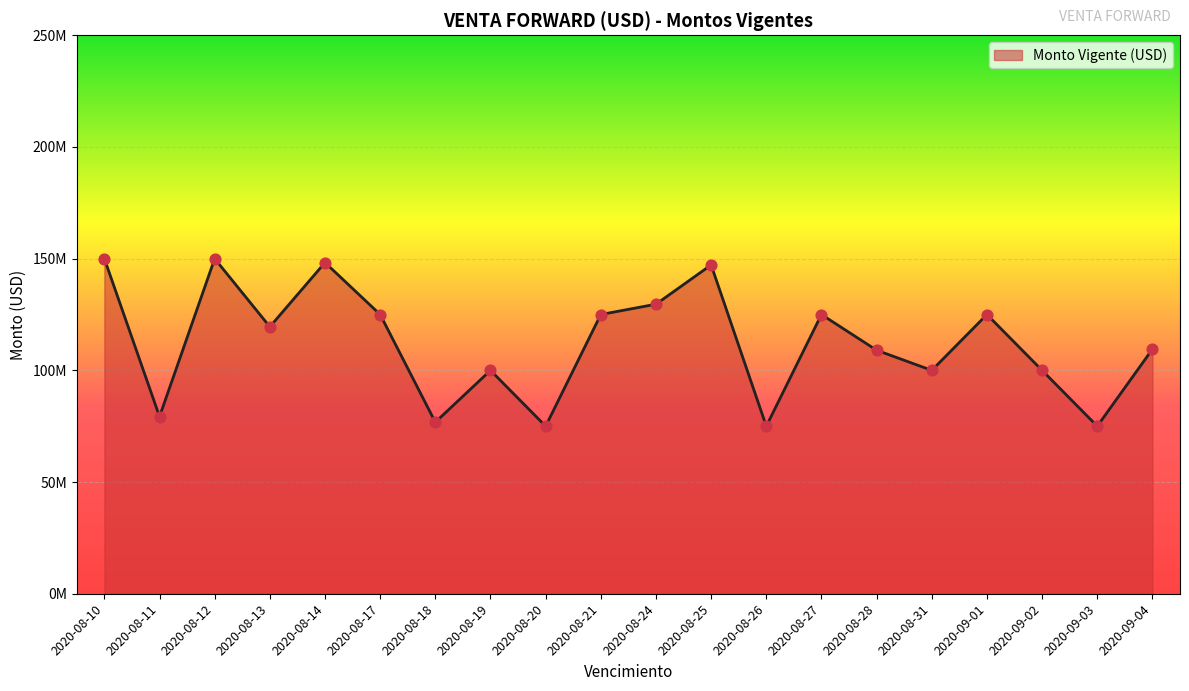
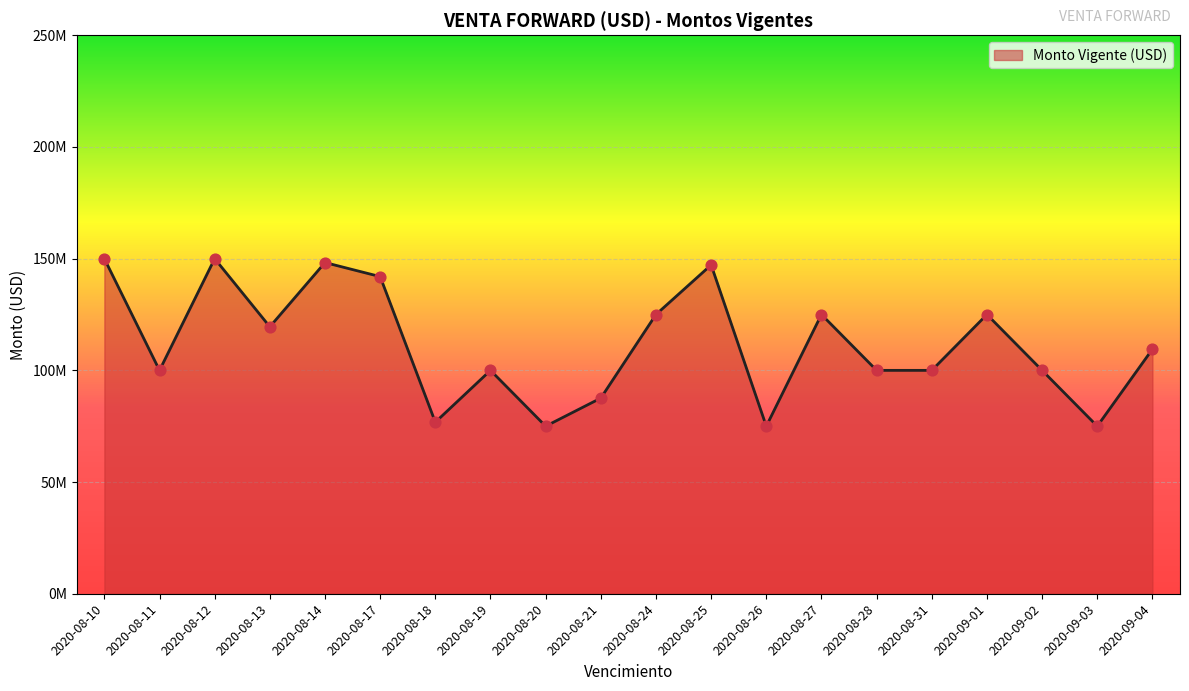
2020-08-11: 79000000 -> 100000000
2020-08-17: 125000000 -> 142000000
2020-08-21: 125000000 -> 88000000
2020-08-24: 130000000 -> 125000000
2020-08-28: 109000000 -> 100000000
